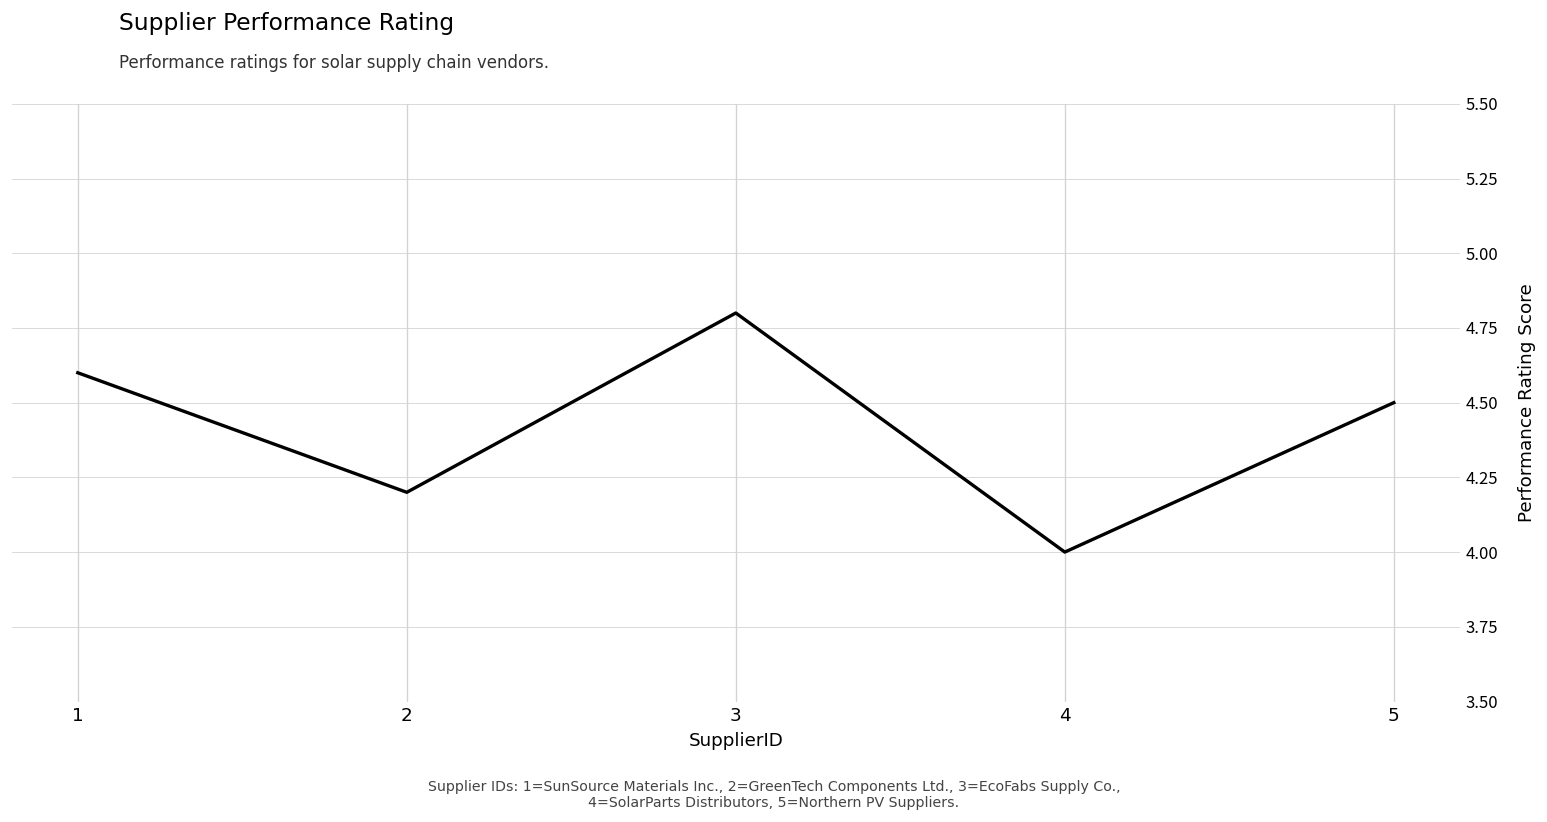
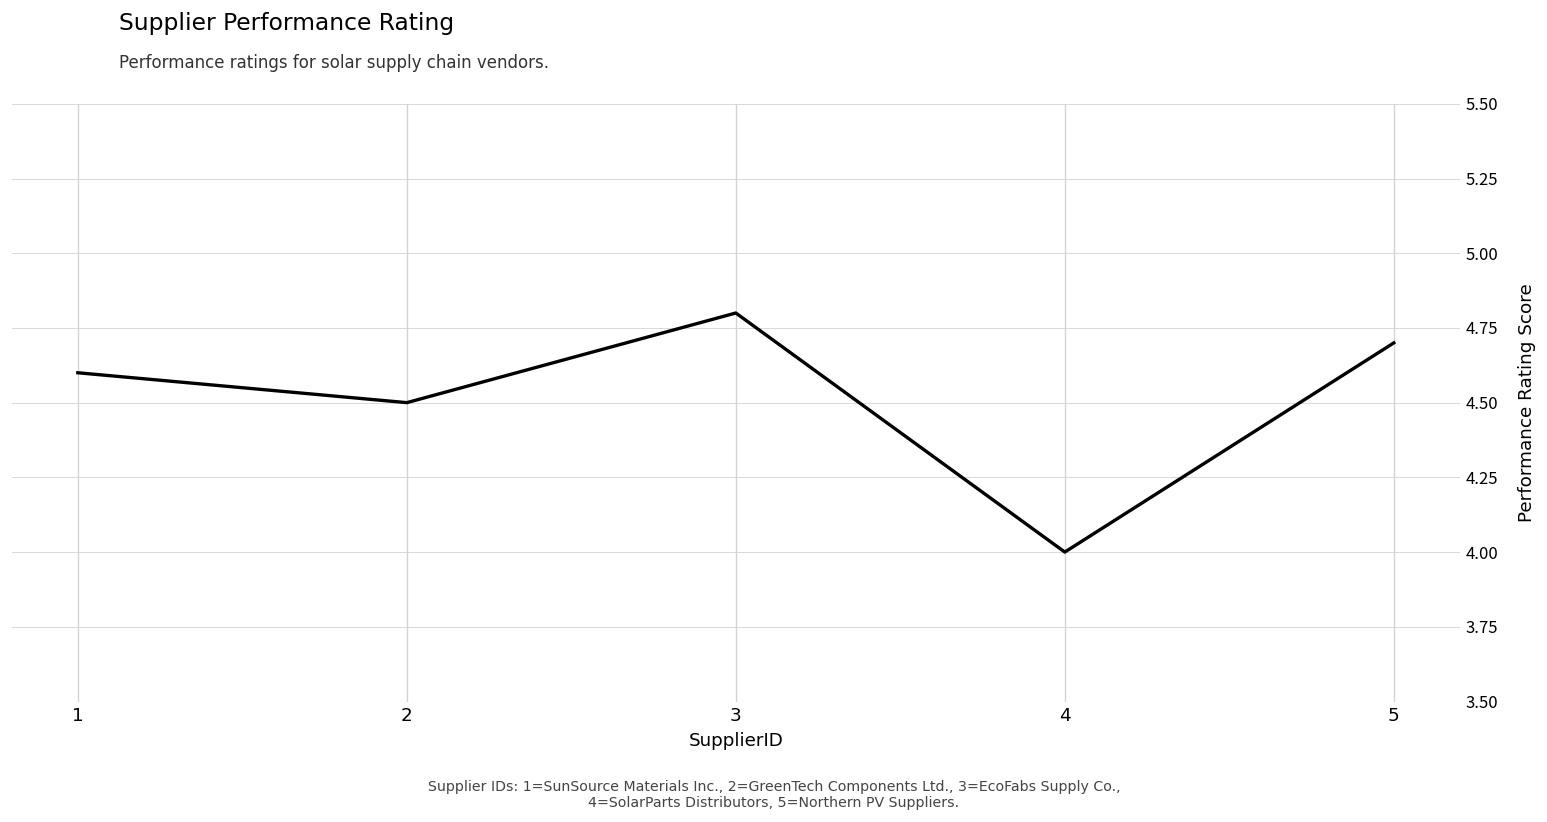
2: 4.2 -> 4.5
5: 4.5 -> 4.7
